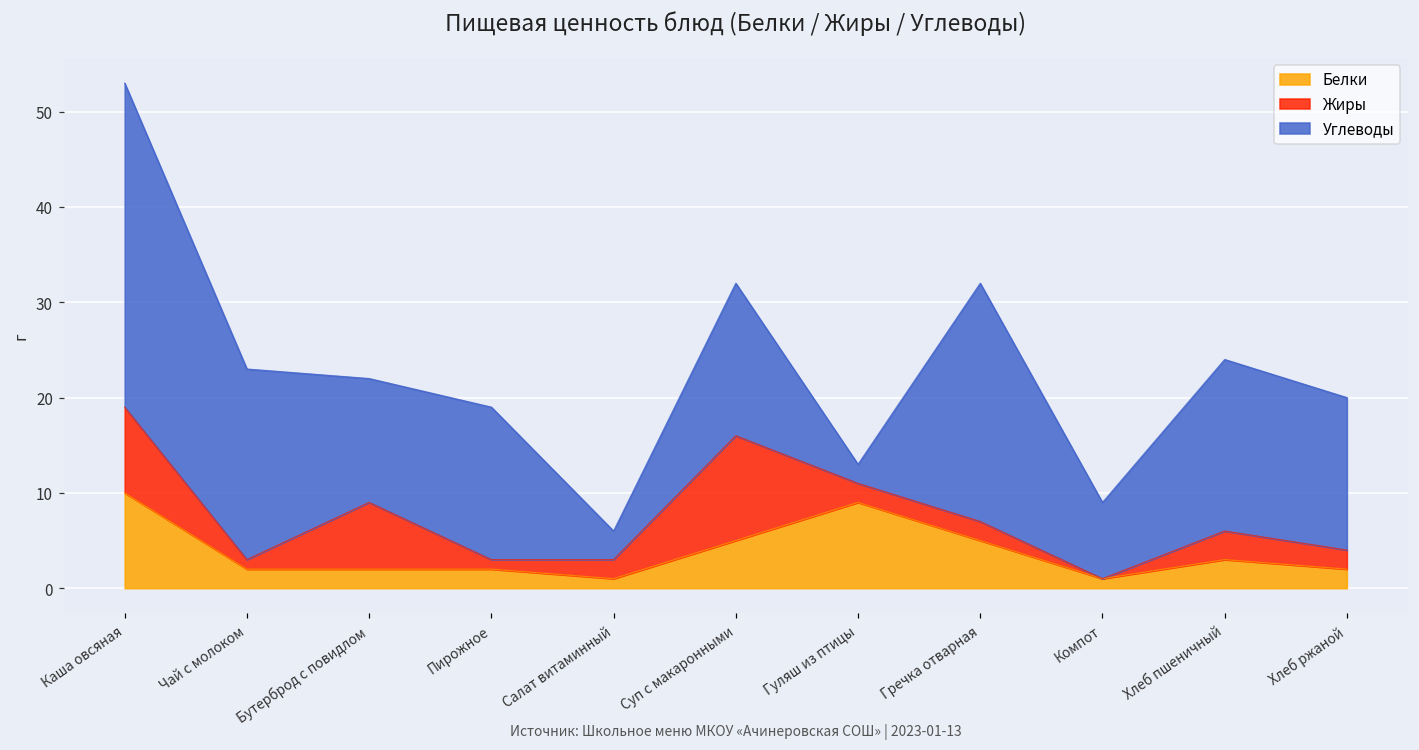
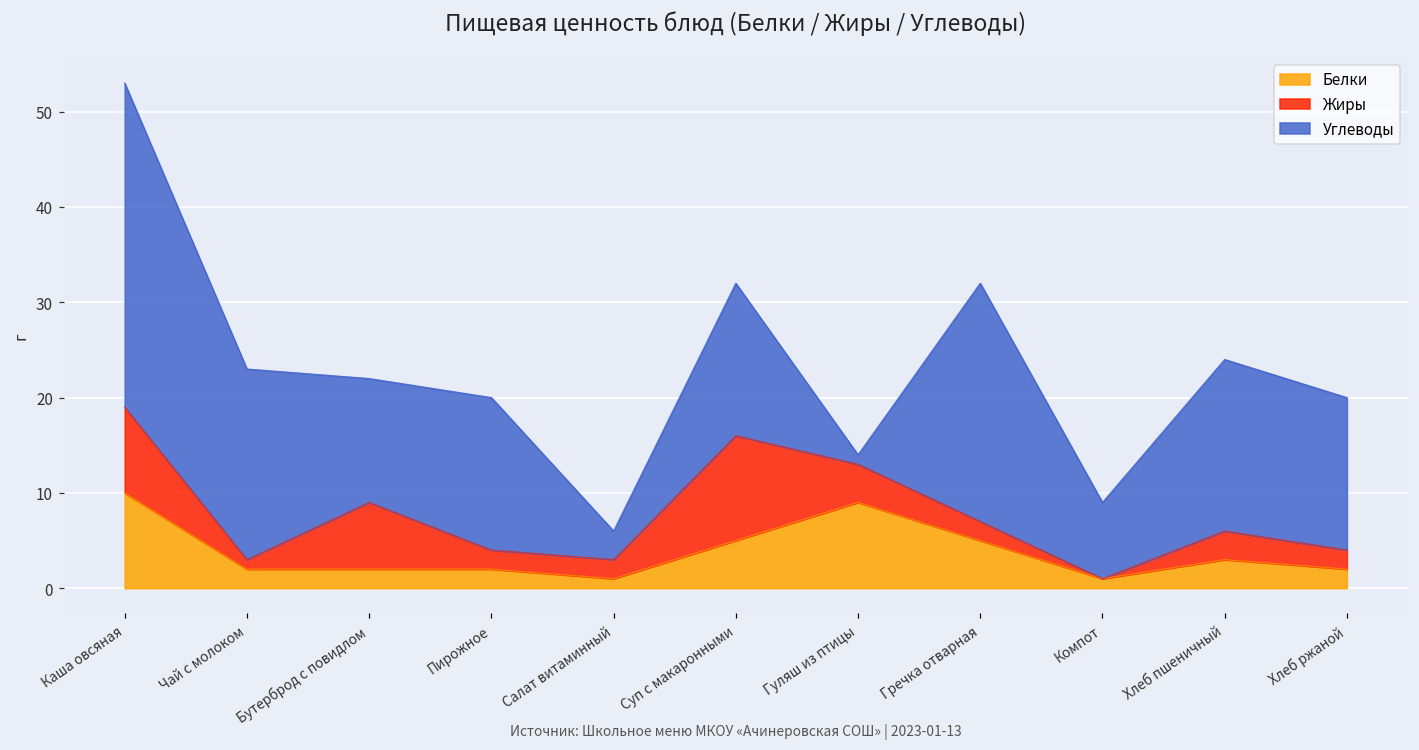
Жиры, Пирожное: 1 -> 2
Жиры, Гуляш из птицы: 2 -> 4
Углеводы, Гуляш из птицы: 2 -> 1
